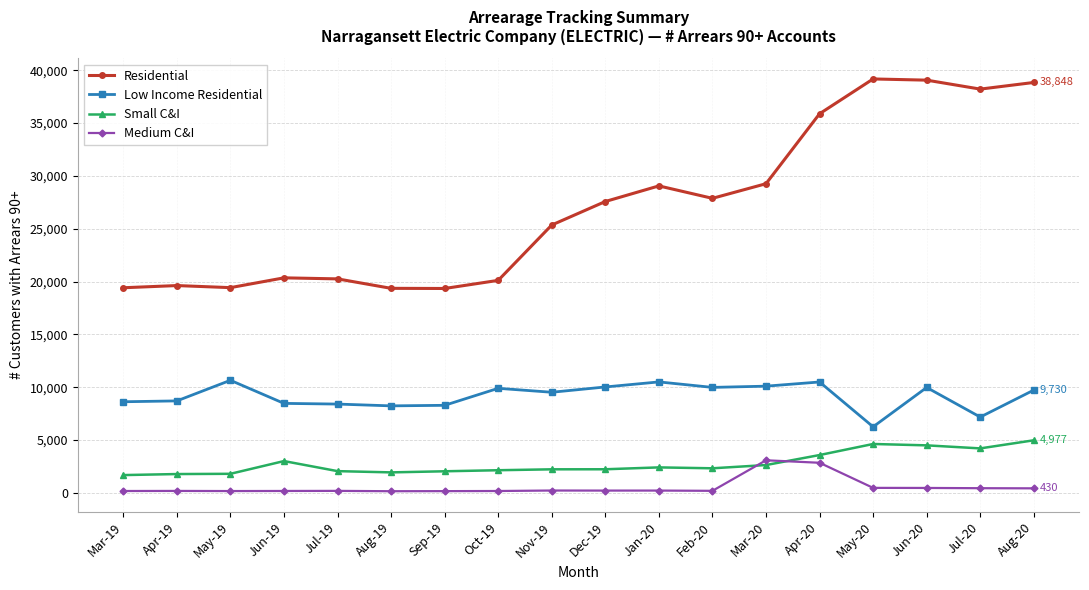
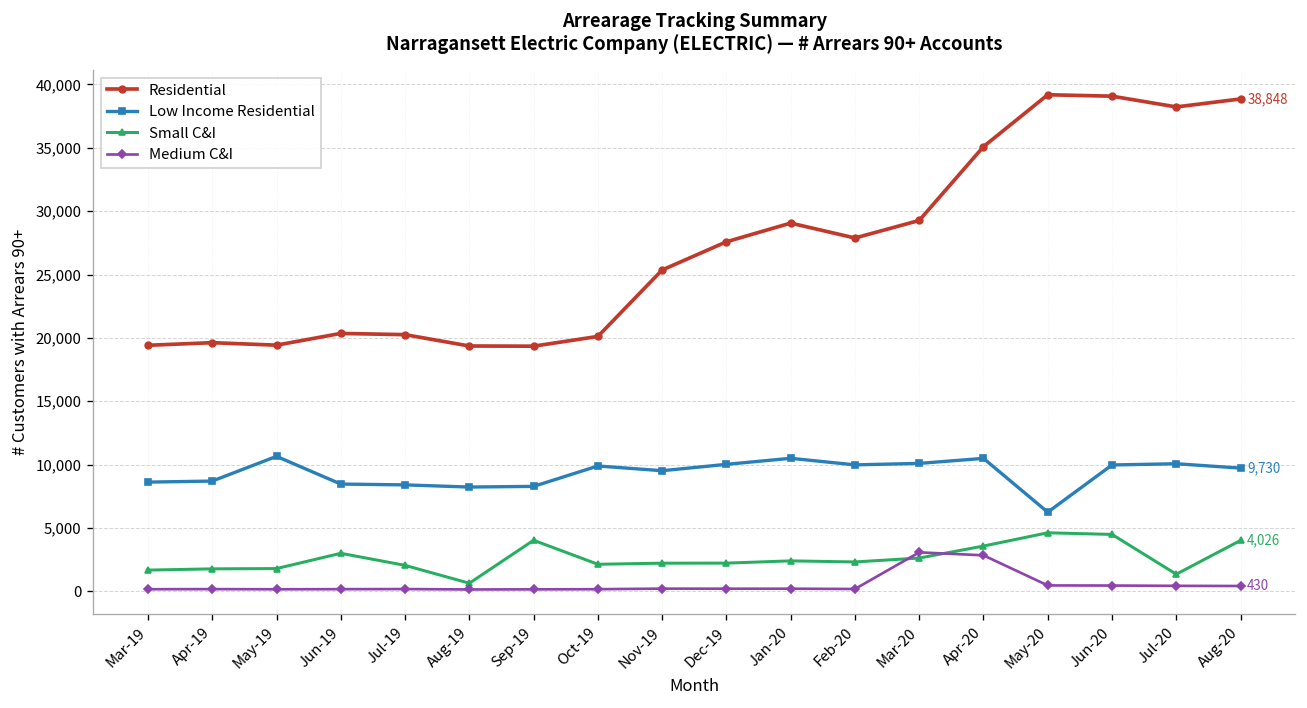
Small C&I, Aug-19: 1,900 -> 600
Small C&I, Sep-19: 2,000 -> 4,000
Residential, Apr-20: 35,900 -> 35,100
Low Income Residential, Jul-20: 7,200 -> 10,100
Small C&I, Jul-20: 4,200 -> 1,400
Small C&I, Aug-20: 4,977 -> 4,026
